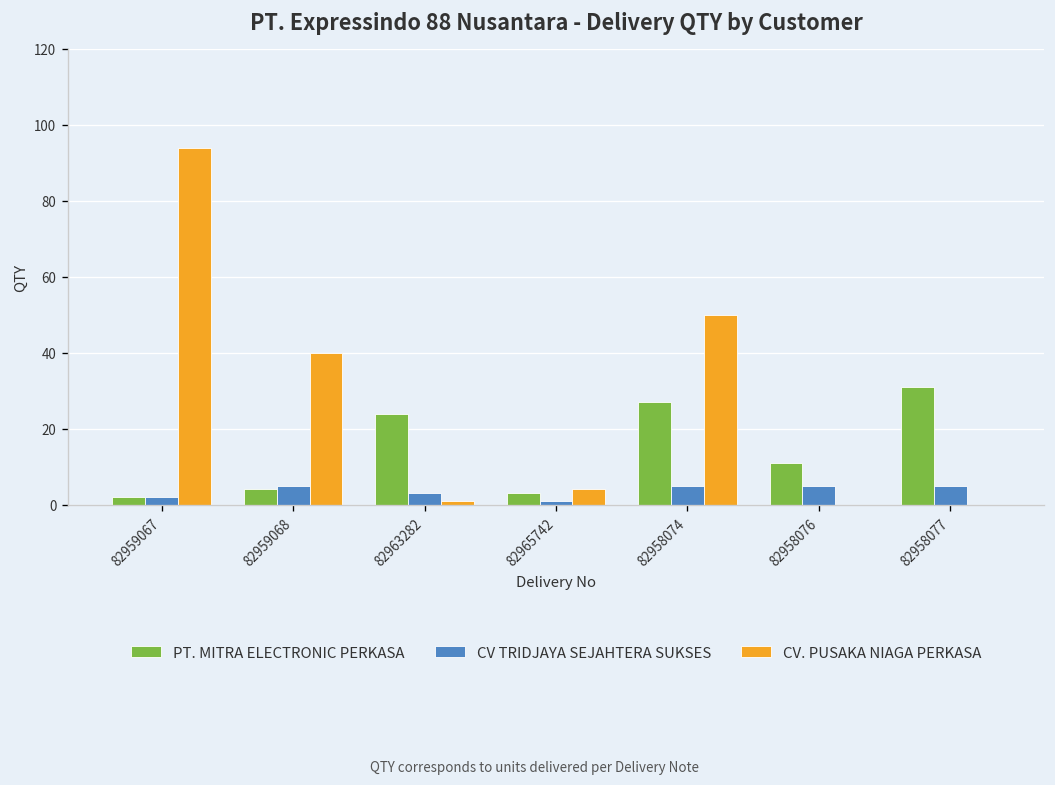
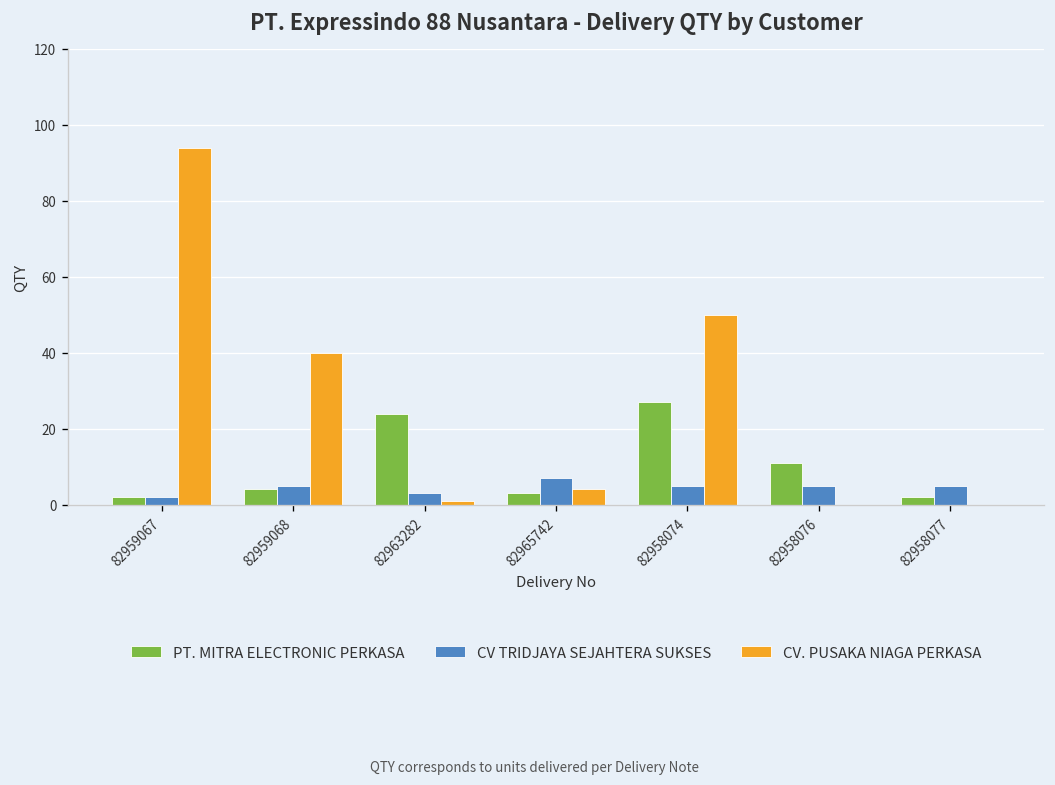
CV TRIDJAYA SEJAHTERA SUKSES, 82965742: 1 -> 7
PT. MITRA ELECTRONIC PERKASA, 82958077: 31 -> 2
